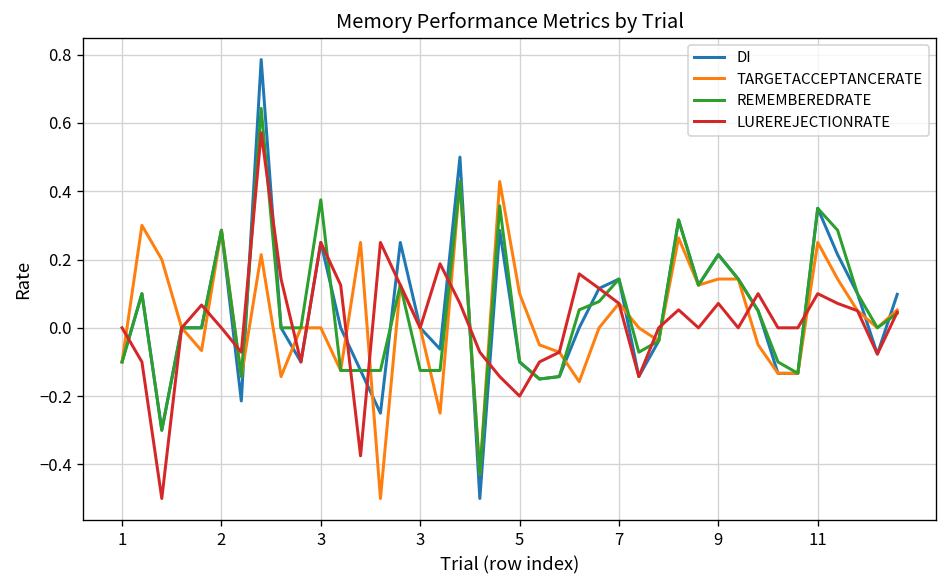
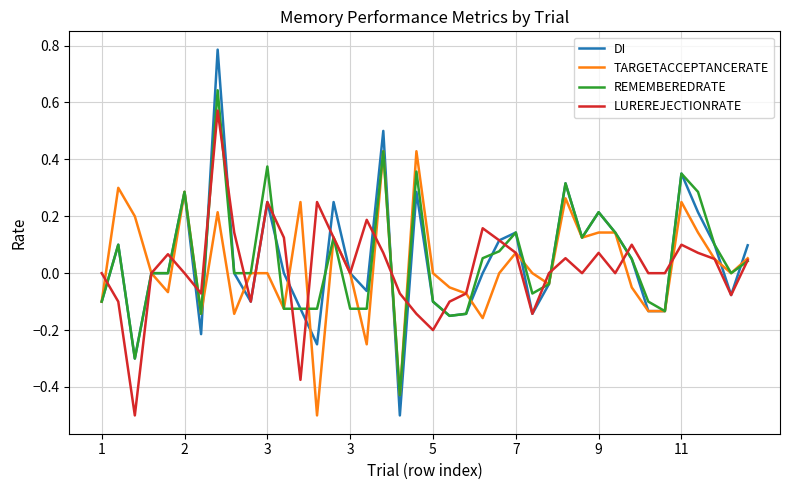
TARGETACCEPTANCERATE, 5: 0.1 -> 0.0
